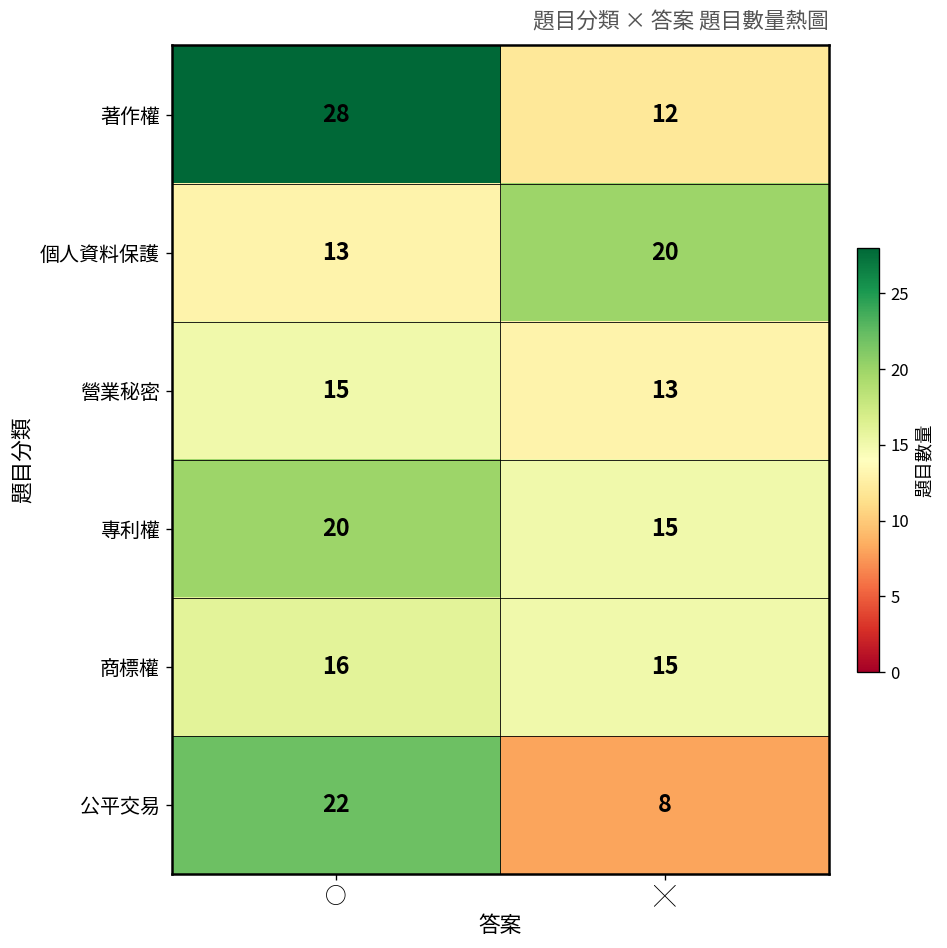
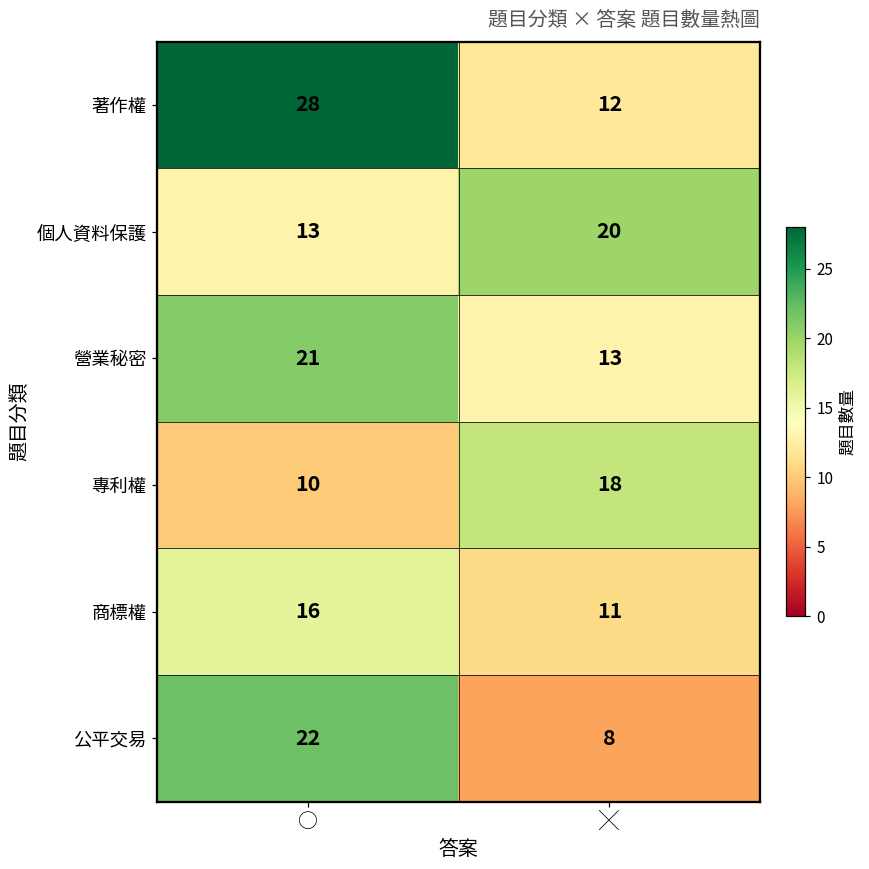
營業秘密, ○: 15 -> 21
專利權, ○: 20 -> 10
專利權, ╳: 15 -> 18
商標權, ╳: 15 -> 11
